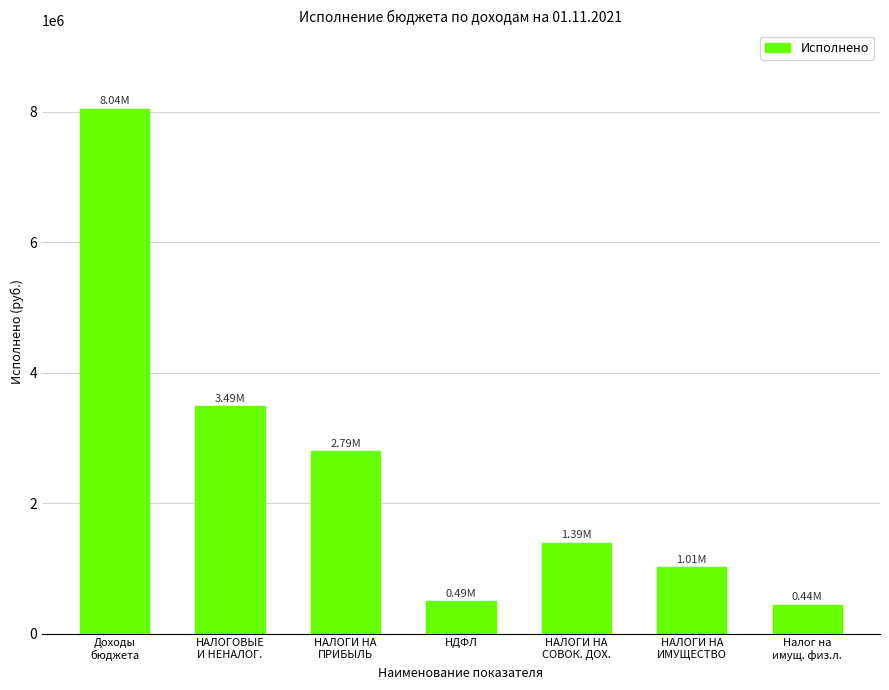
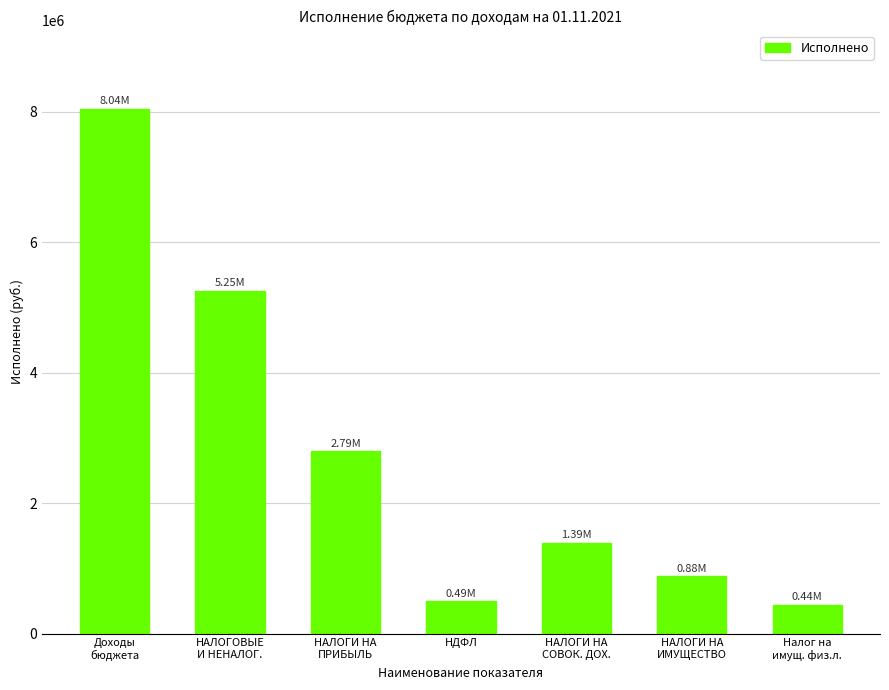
НАЛОГОВЫЕ И НЕНАЛОГ.: 3.49M -> 5.25M
НАЛОГИ НА ИМУЩЕСТВО: 1.01M -> 0.88M
